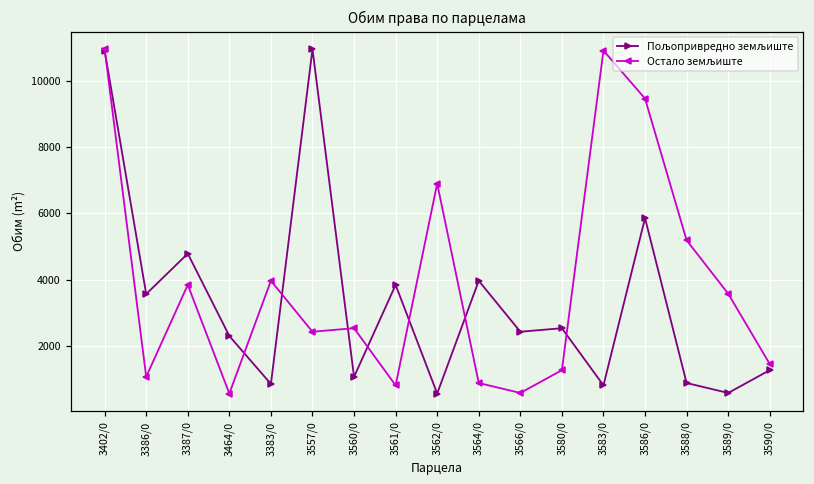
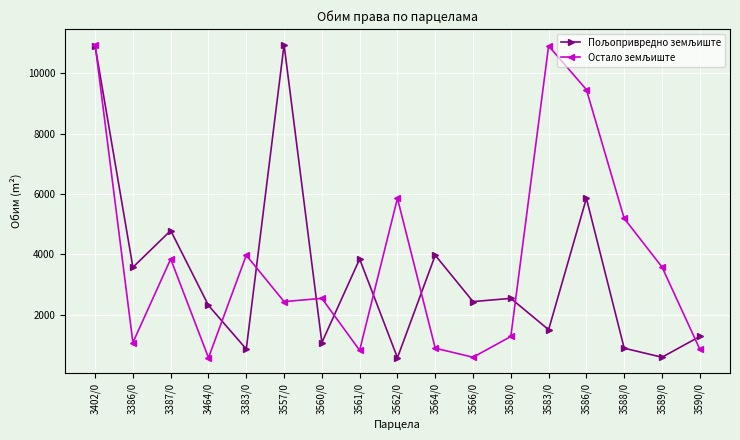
Остало земљиште, 3562/0: 6900 -> 5900
Пољопривредно земљиште, 3583/0: 800 -> 1500
Остало земљиште, 3590/0: 1500 -> 900
